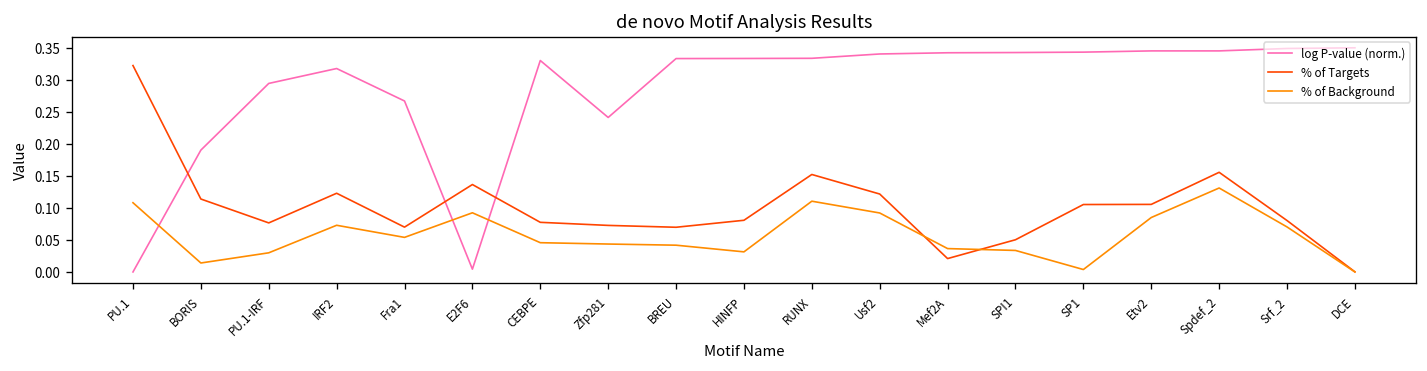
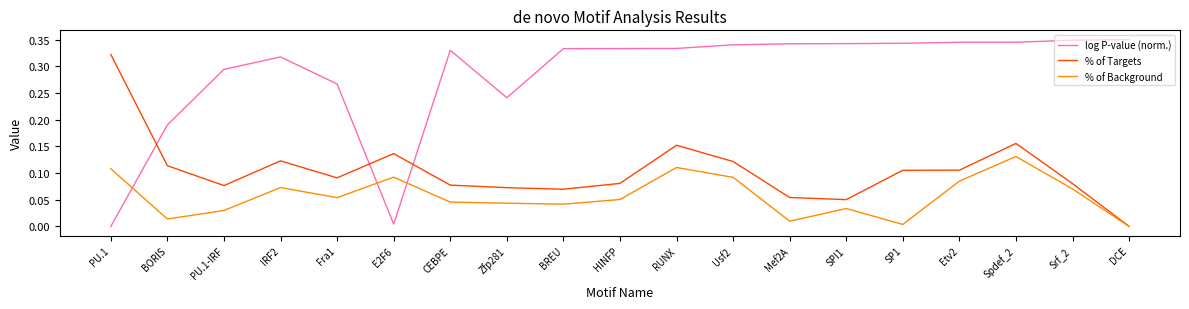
% of Targets, Fra1: 0.07 -> 0.09
% of Background, HINFP: 0.03 -> 0.05
% of Targets, Mef2A: 0.02 -> 0.05
% of Background, Mef2A: 0.04 -> 0.01
